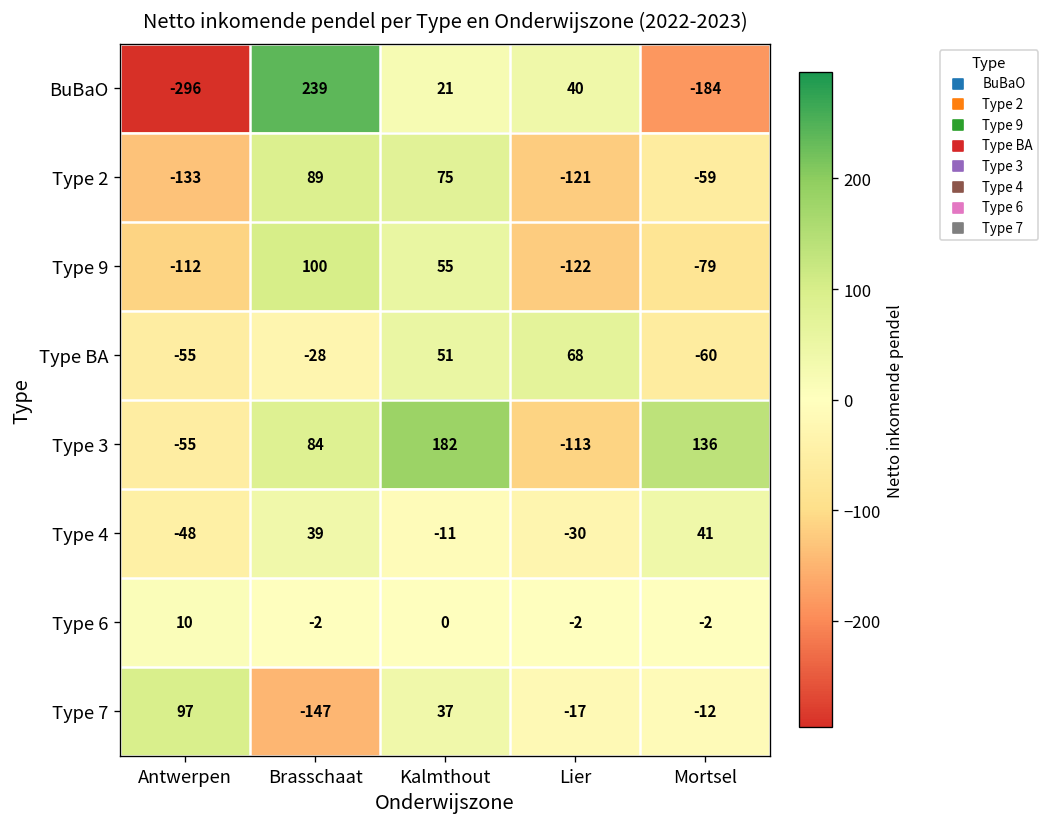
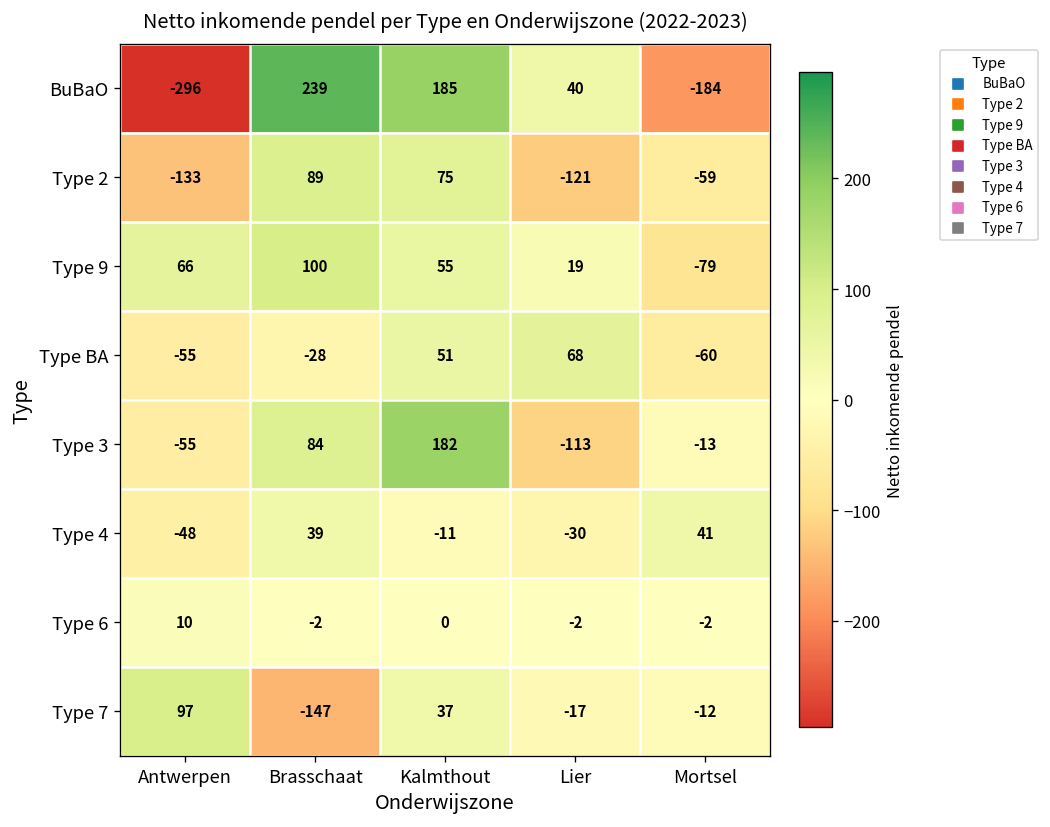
BuBaO, Kalmthout: 21 -> 185
Type 9, Antwerpen: -112 -> 66
Type 9, Lier: -122 -> 19
Type 3, Mortsel: 136 -> -13
